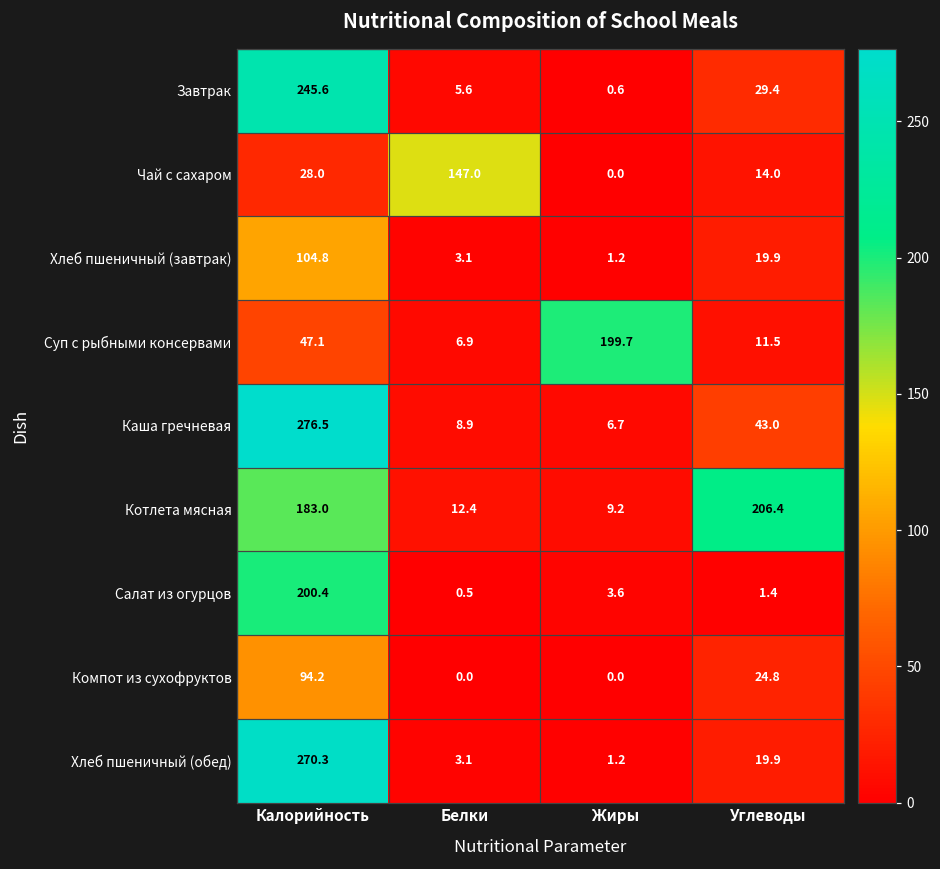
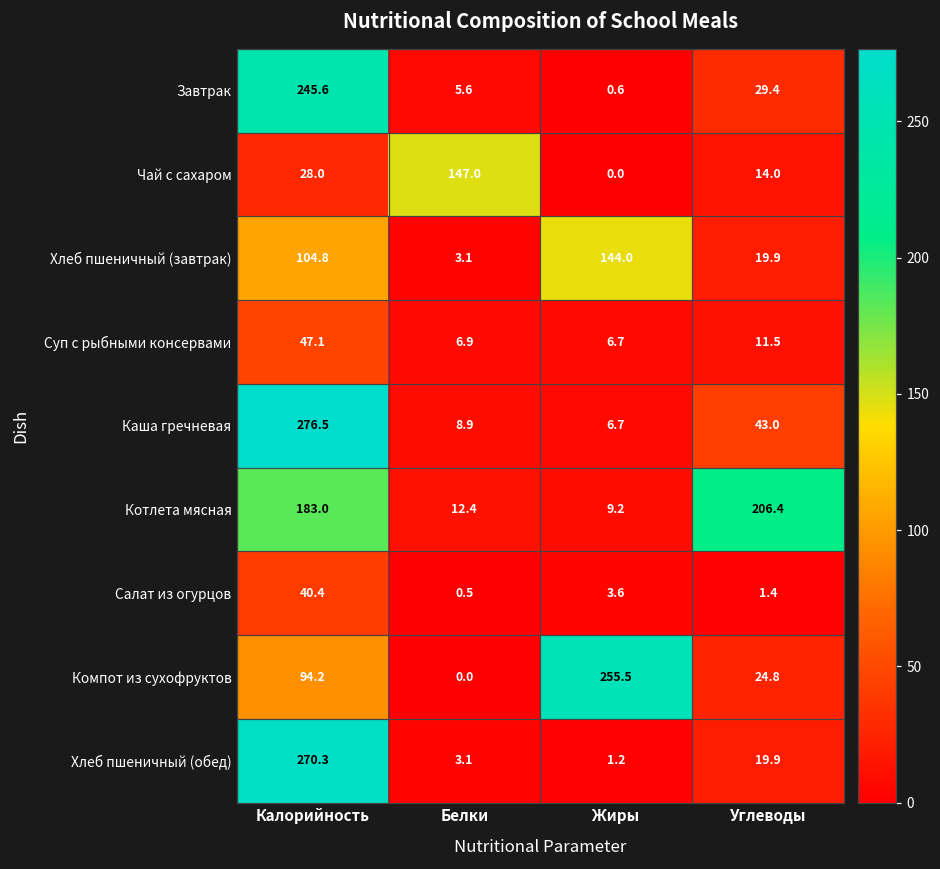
Хлеб пшеничный (завтрак), Жиры: 1.2 -> 144.0
Суп с рыбными консервами, Жиры: 199.7 -> 6.7
Салат из огурцов, Калорийность: 200.4 -> 40.4
Компот из сухофруктов, Жиры: 0.0 -> 255.5
